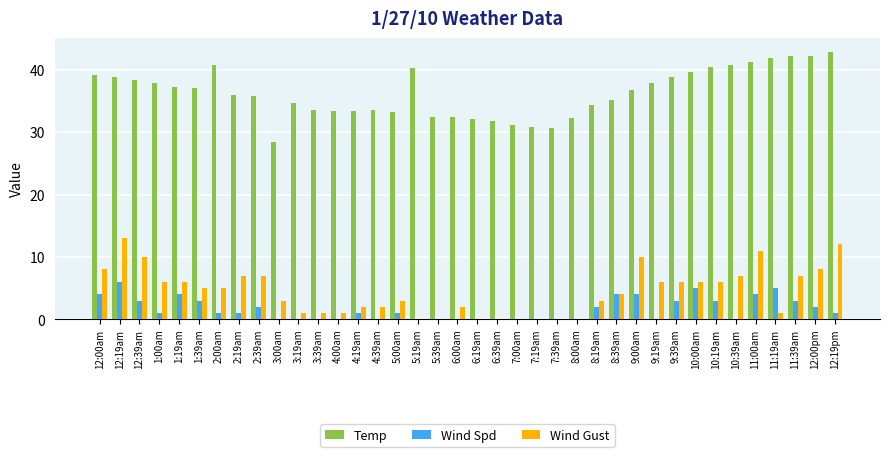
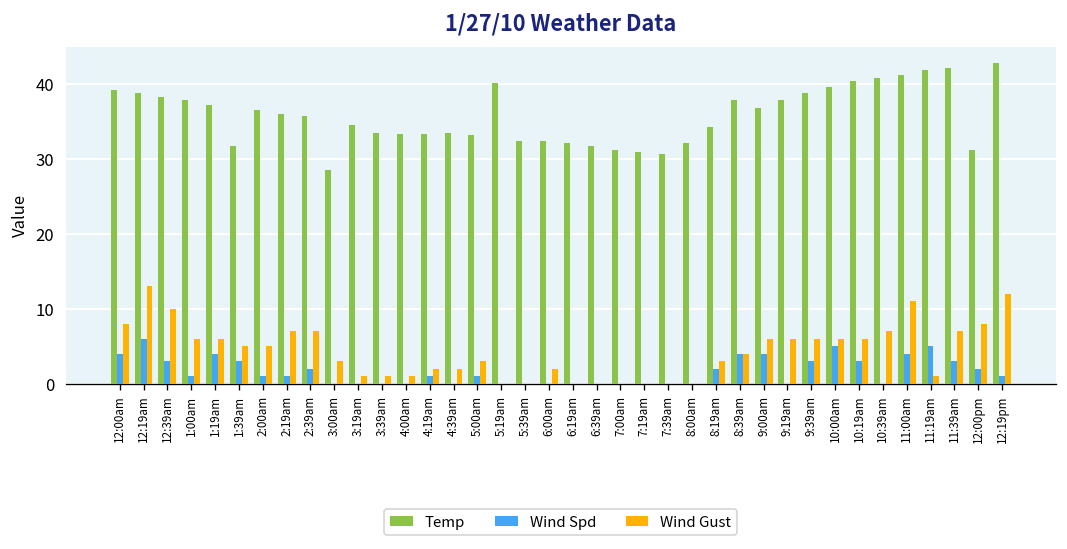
Temp, 1:39am: 37 -> 32
Temp, 2:00am: 41 -> 37
Temp, 8:39am: 35 -> 38
Wind Gust, 9:00am: 10 -> 6
Temp, 12:00pm: 42 -> 31
